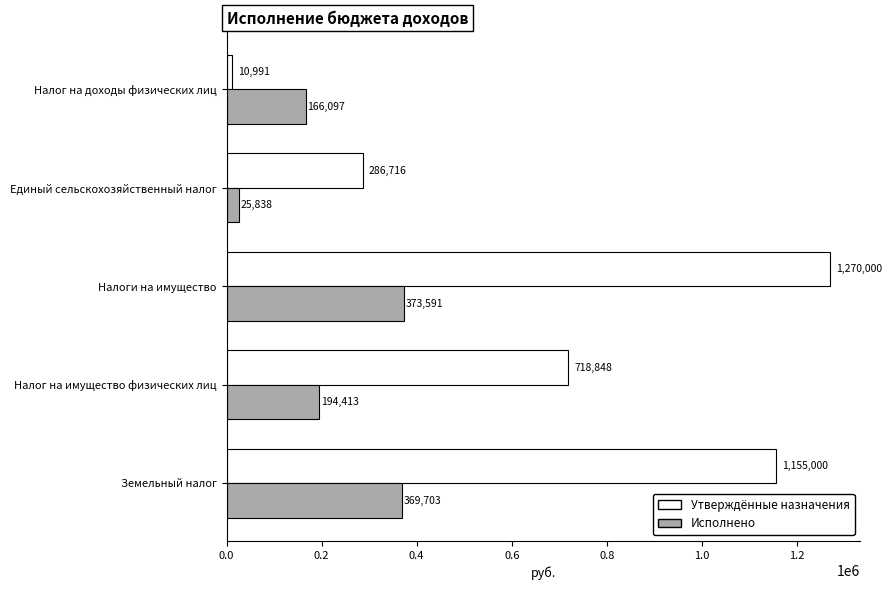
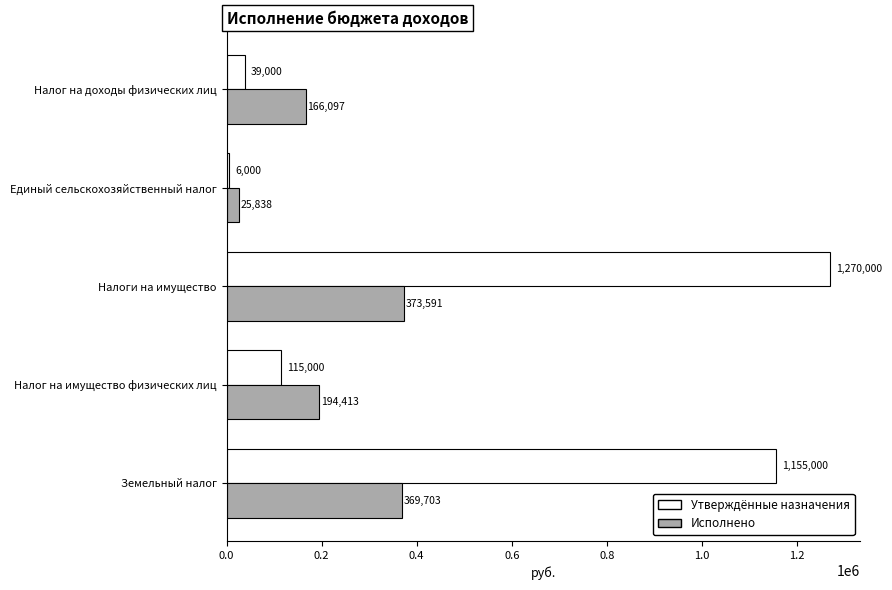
Утверждённые назначения, Налог на доходы физических лиц: 10,991 -> 39,000
Утверждённые назначения, Единый сельскохозяйственный налог: 286,716 -> 6,000
Утверждённые назначения, Налог на имущество физических лиц: 718,848 -> 115,000
